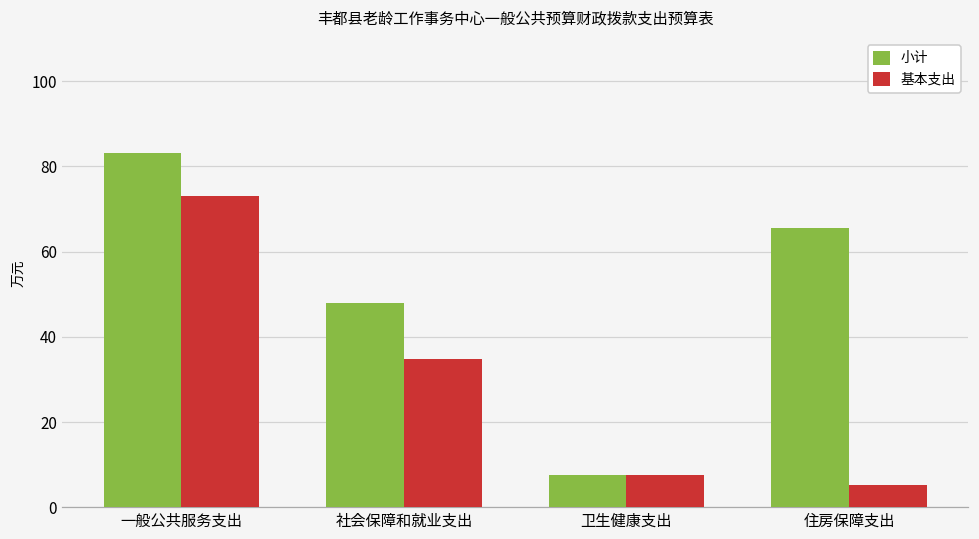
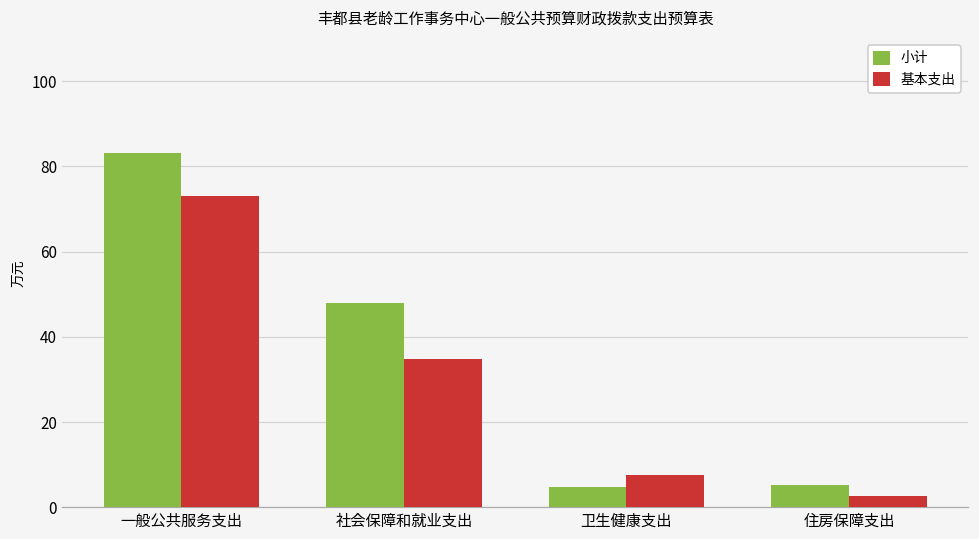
小计, 卫生健康支出: 7 -> 5
小计, 住房保障支出: 66 -> 5
基本支出, 住房保障支出: 5 -> 3
